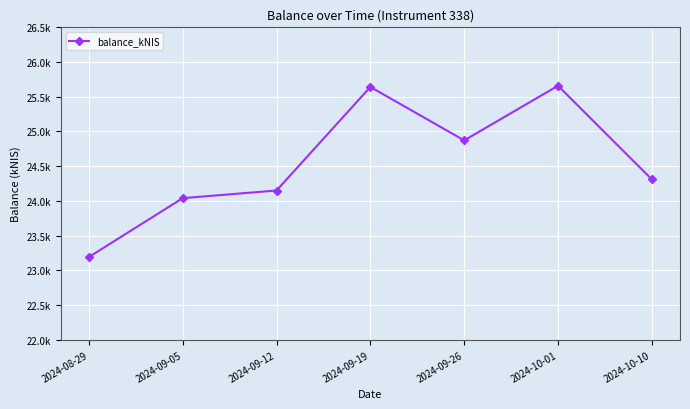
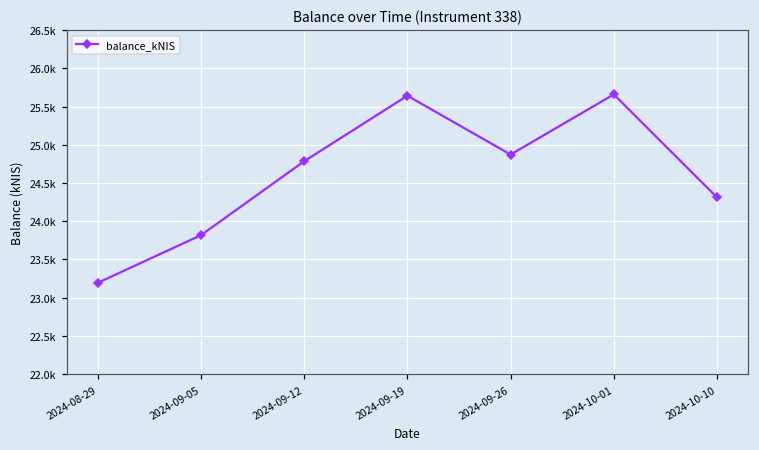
2024-09-05: 24000 -> 23800
2024-09-12: 24100 -> 24800
